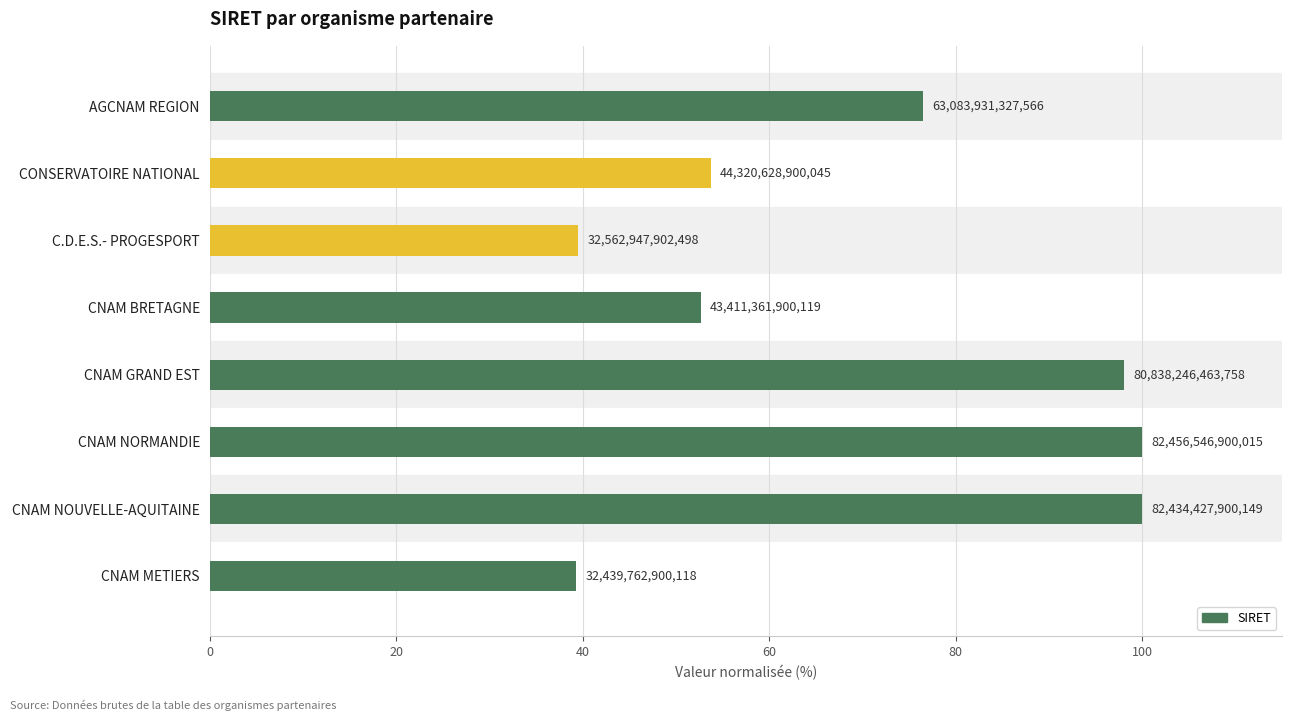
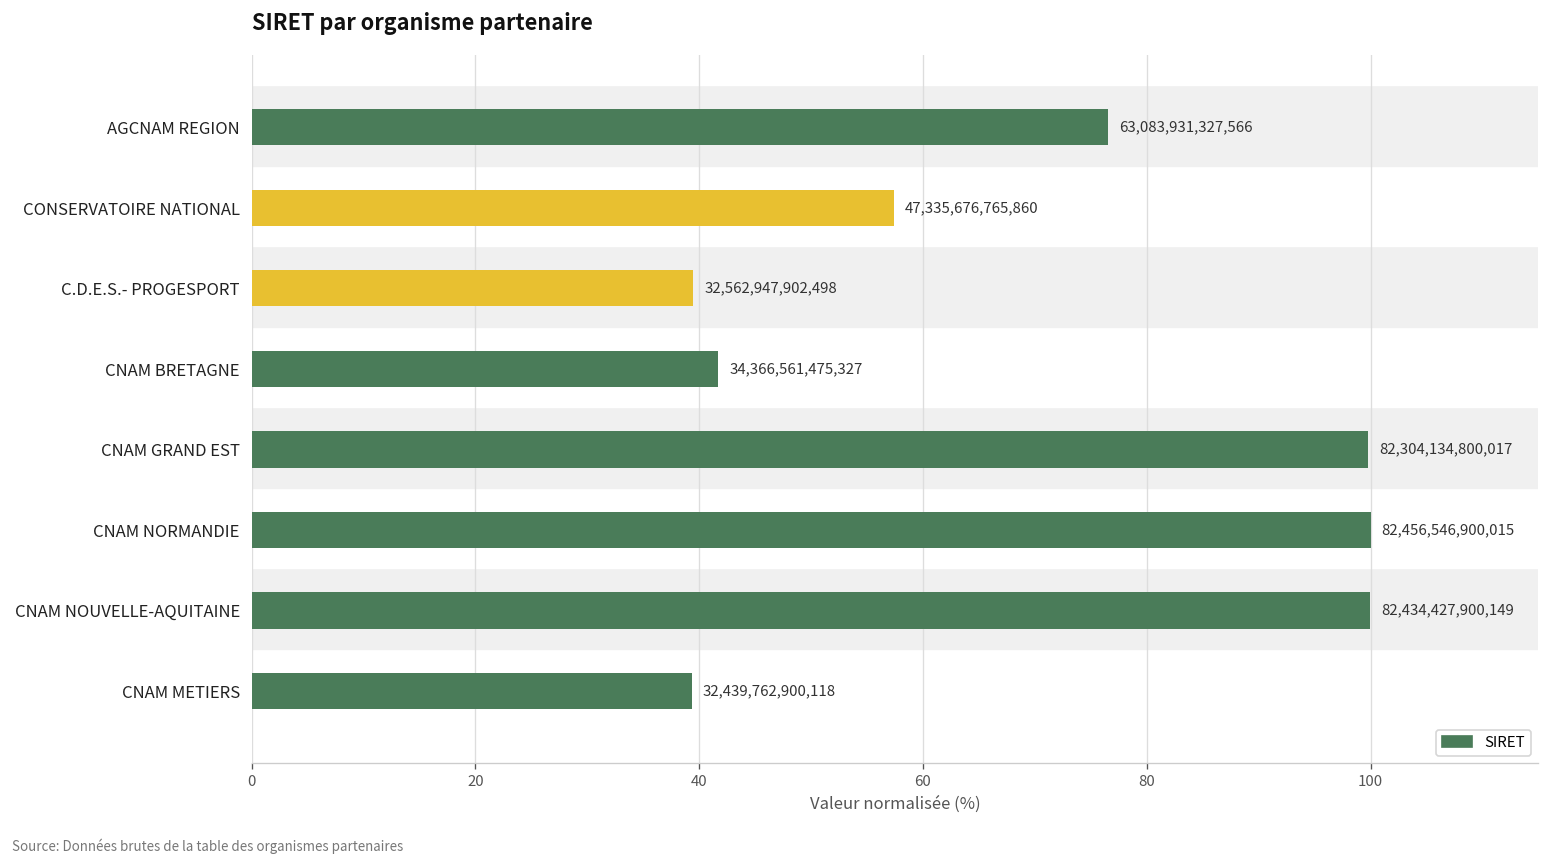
CONSERVATOIRE NATIONAL: 44,320,628,900,045 -> 47,335,676,765,860
CNAM BRETAGNE: 43,411,361,900,119 -> 34,366,561,475,327
CNAM GRAND EST: 80,838,246,463,758 -> 82,304,134,800,017
